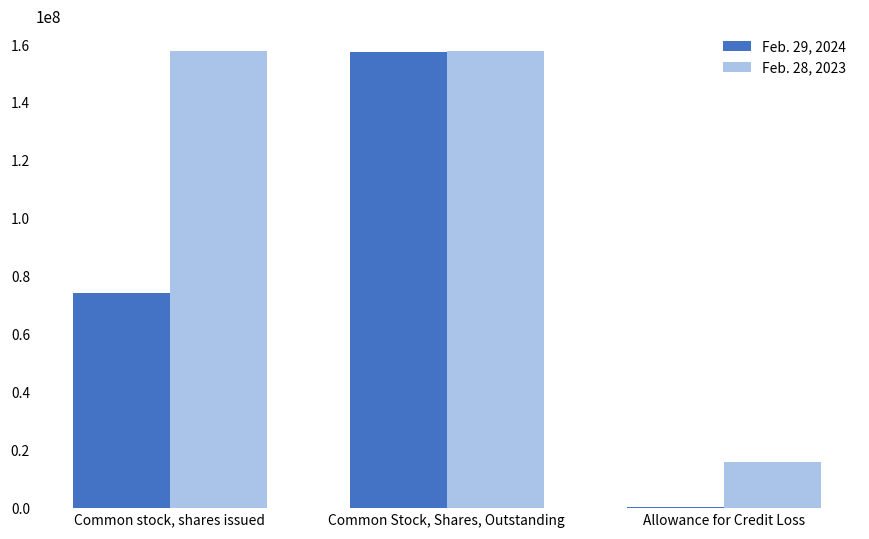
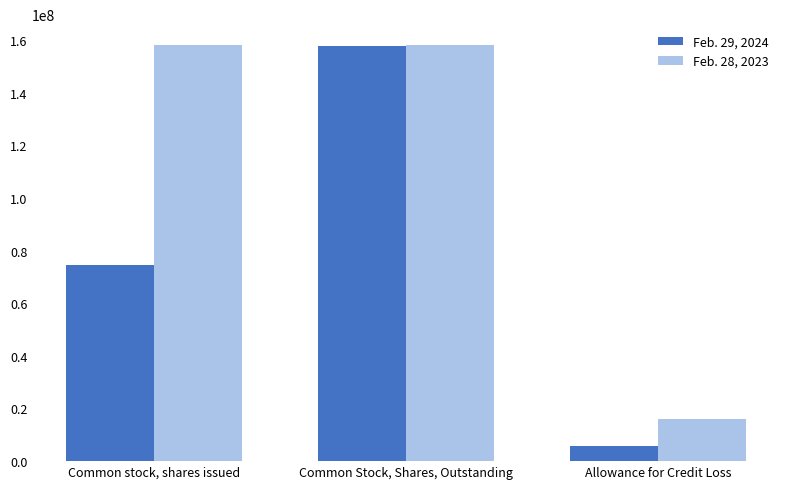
Feb. 29, 2024, Allowance for Credit Loss: 0 -> 6000000
